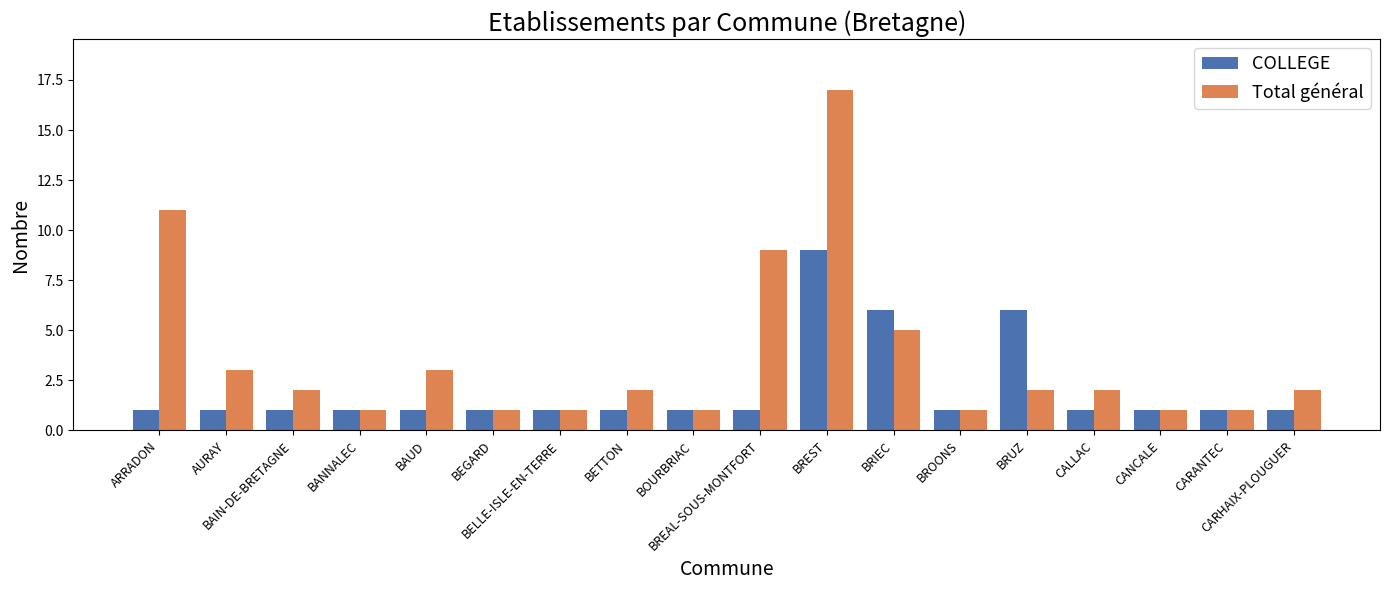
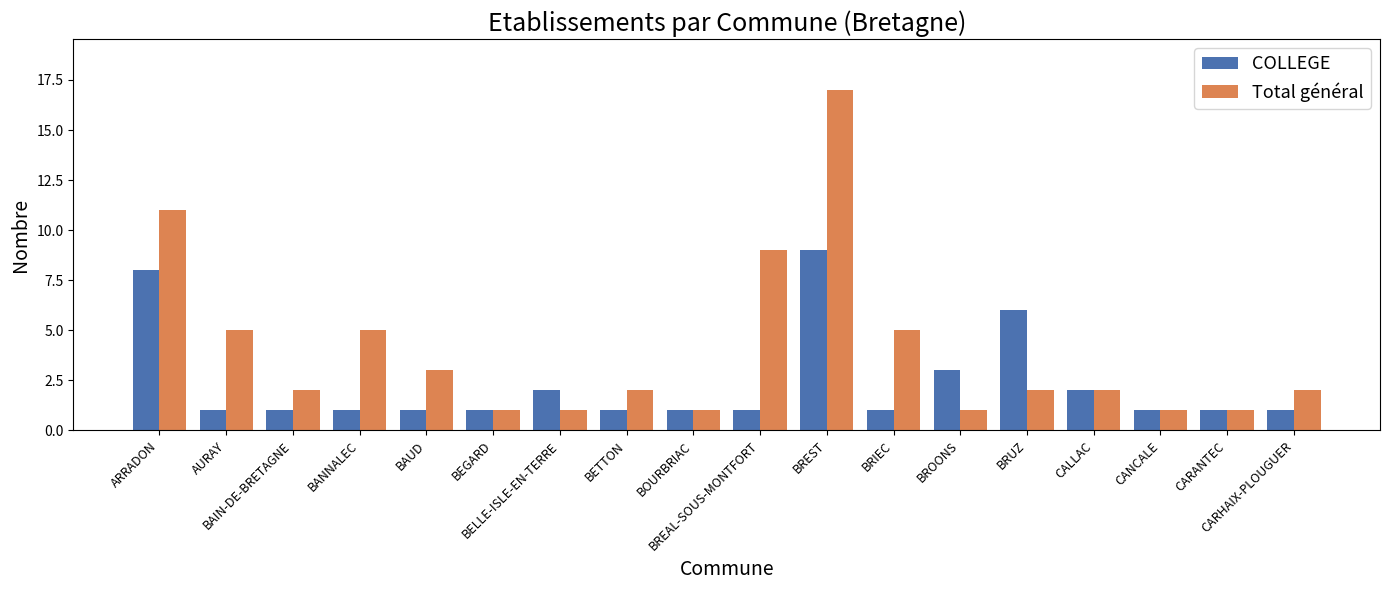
COLLEGE, ARRADON: 1 -> 8
Total général, AURAY: 3 -> 5
Total général, BANNALEC: 1 -> 5
COLLEGE, BELLE-ISLE-EN-TERRE: 1 -> 2
COLLEGE, BRIEC: 6 -> 1
COLLEGE, BROONS: 1 -> 3
COLLEGE, CALLAC: 1 -> 2
